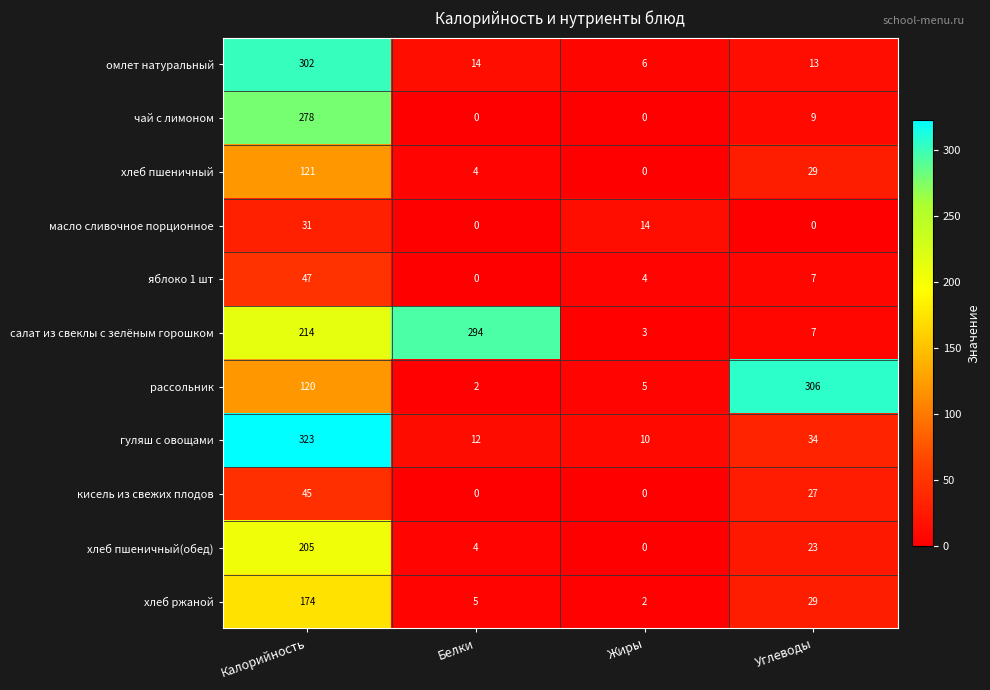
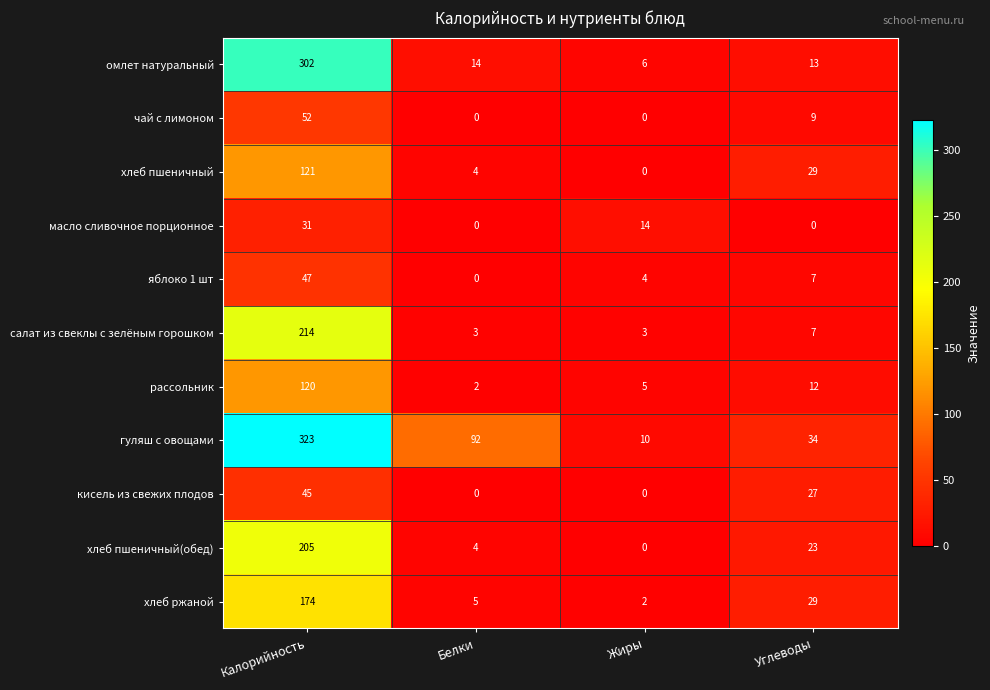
чай с лимоном, Калорийность: 278 -> 52
салат из свеклы с зелёным горошком, Белки: 294 -> 3
рассольник, Углеводы: 306 -> 12
гуляш с овощами, Белки: 12 -> 92
